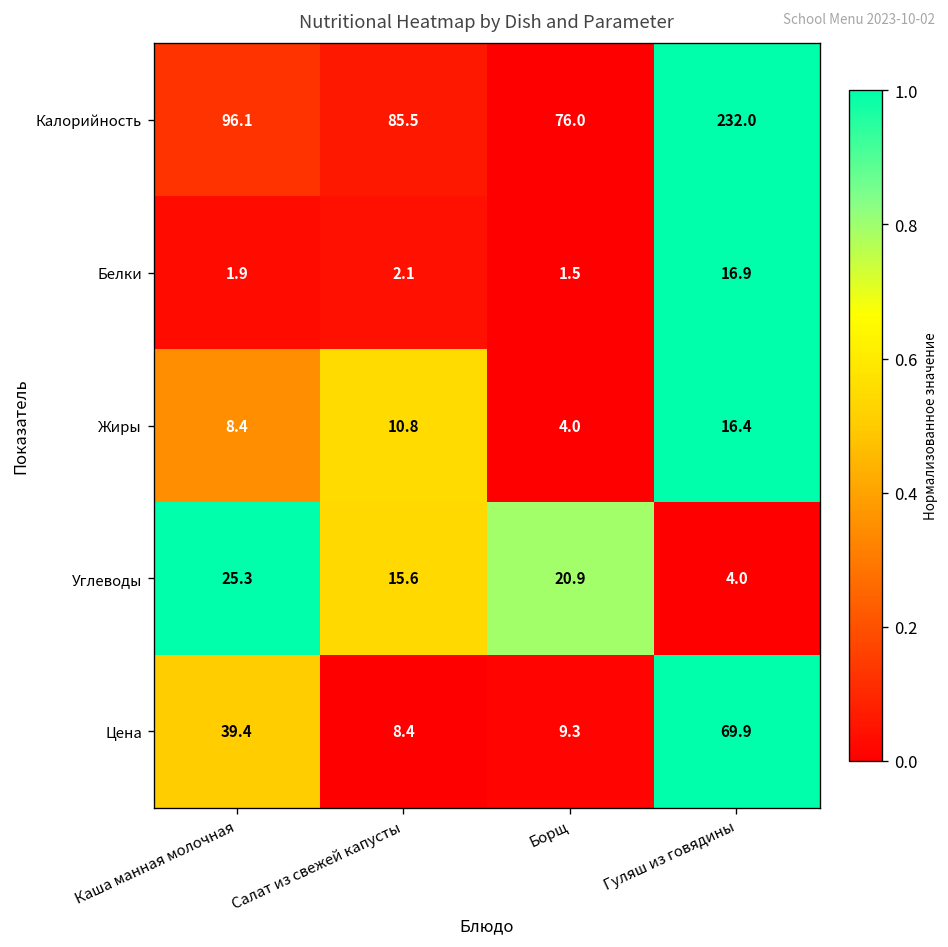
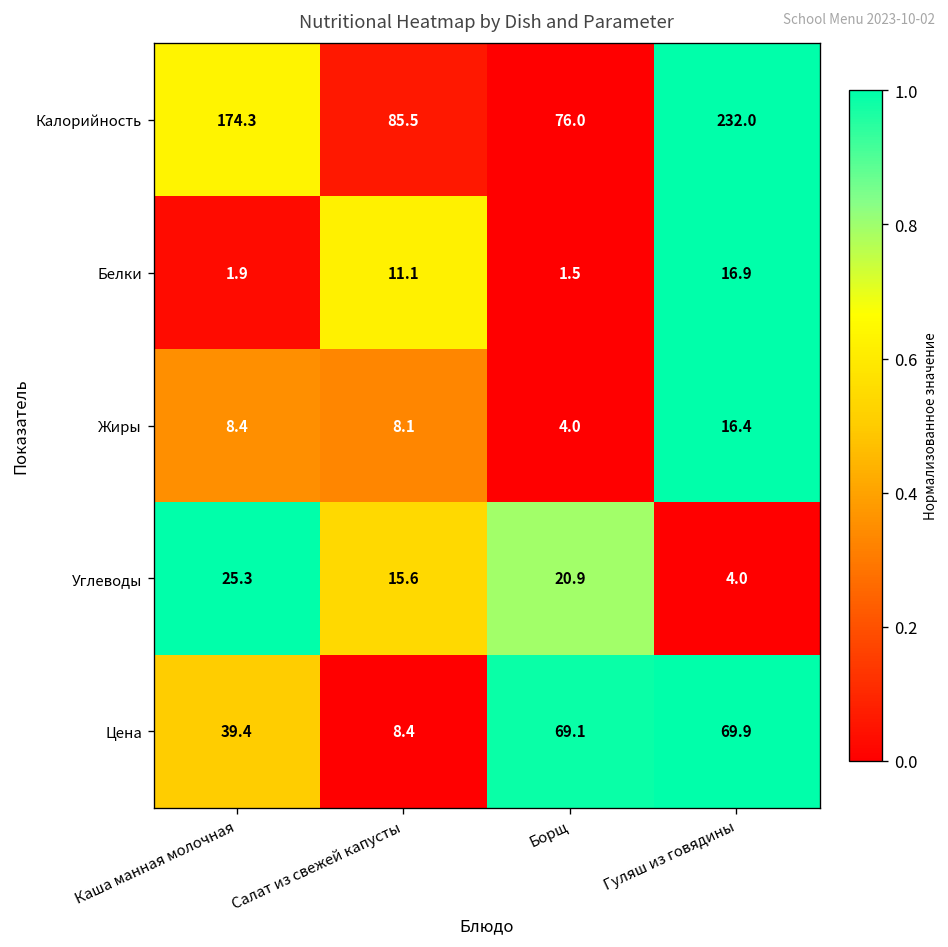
Калорийность, Каша манная молочная: 96.1 -> 174.3
Белки, Салат из свежей капусты: 2.1 -> 11.1
Жиры, Салат из свежей капусты: 10.8 -> 8.1
Цена, Борщ: 9.3 -> 69.1
